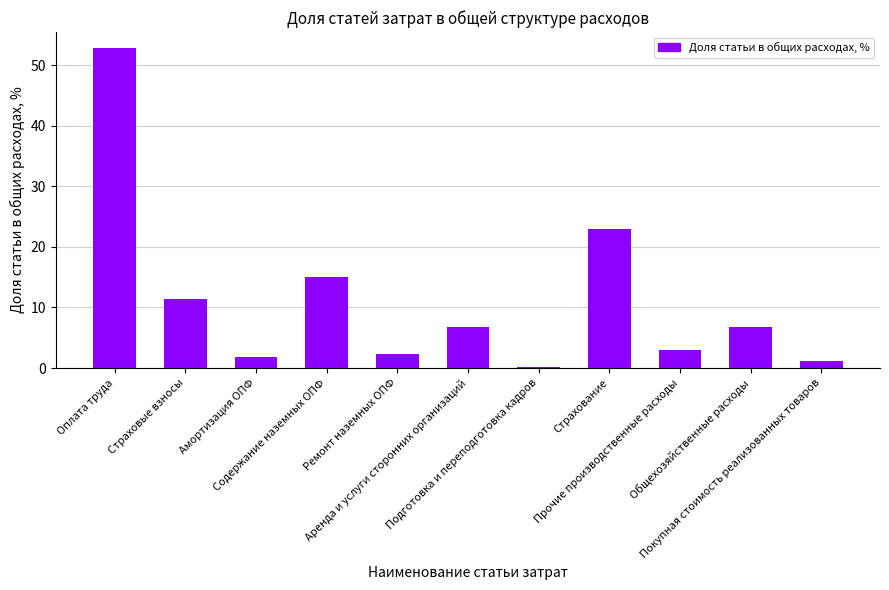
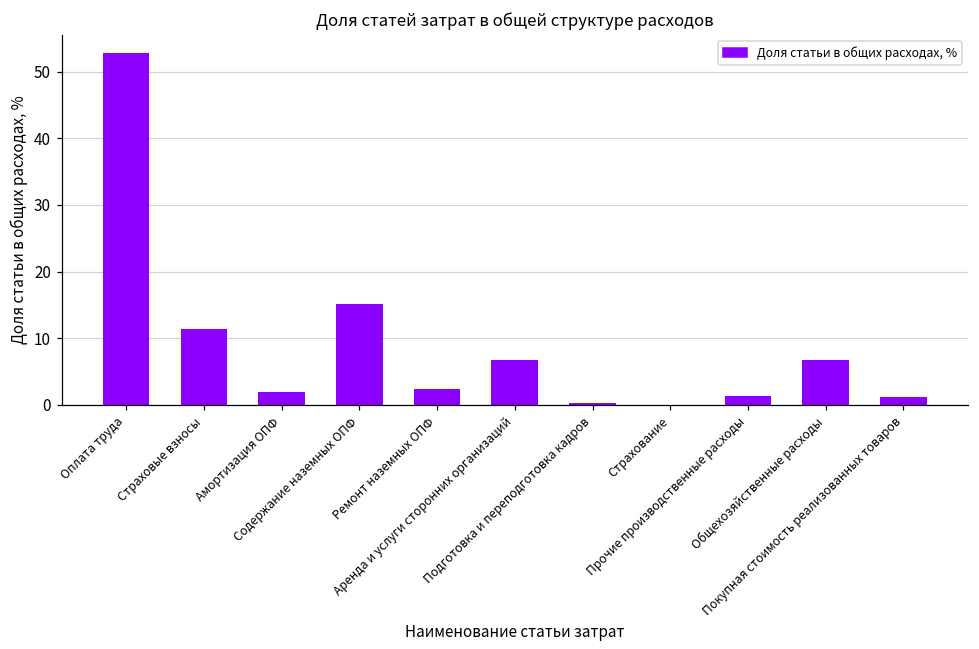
Страхование: 23 -> 0
Прочие производственные расходы: 3 -> 1
